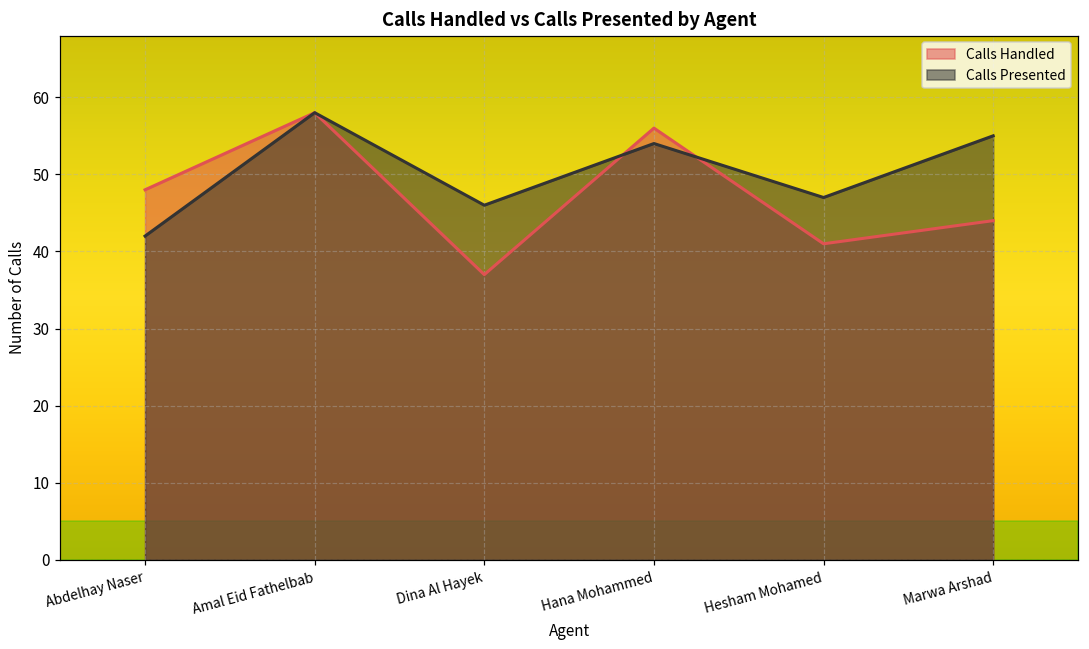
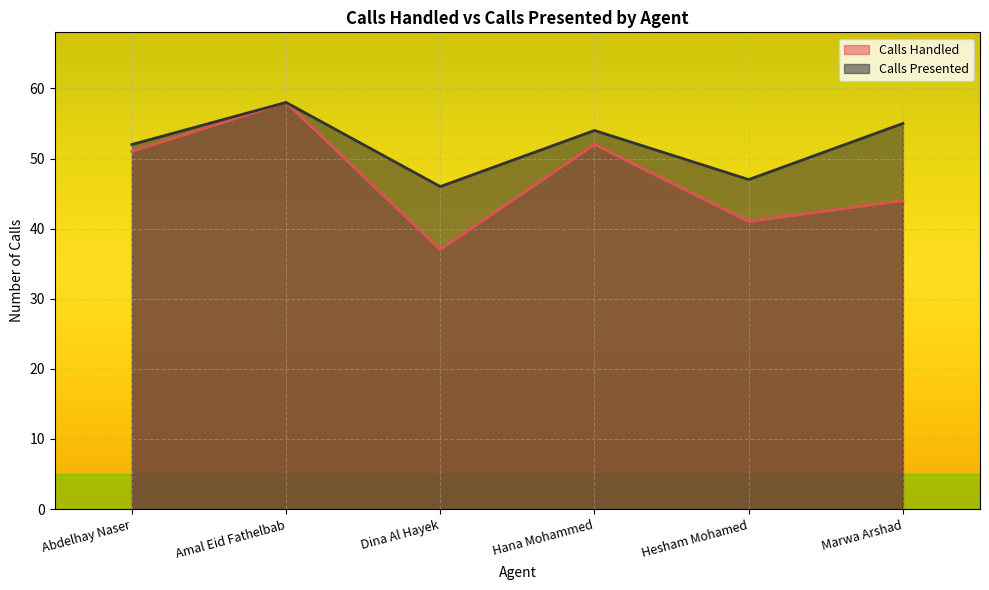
Calls Handled, Abdelhay Naser: 48 -> 51
Calls Presented, Abdelhay Naser: 42 -> 52
Calls Handled, Hana Mohammed: 56 -> 52
